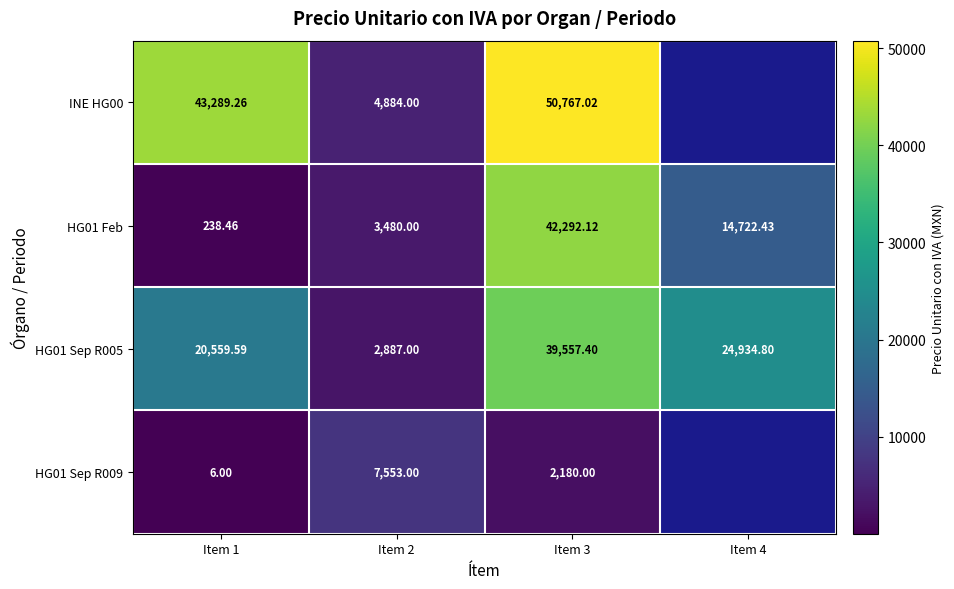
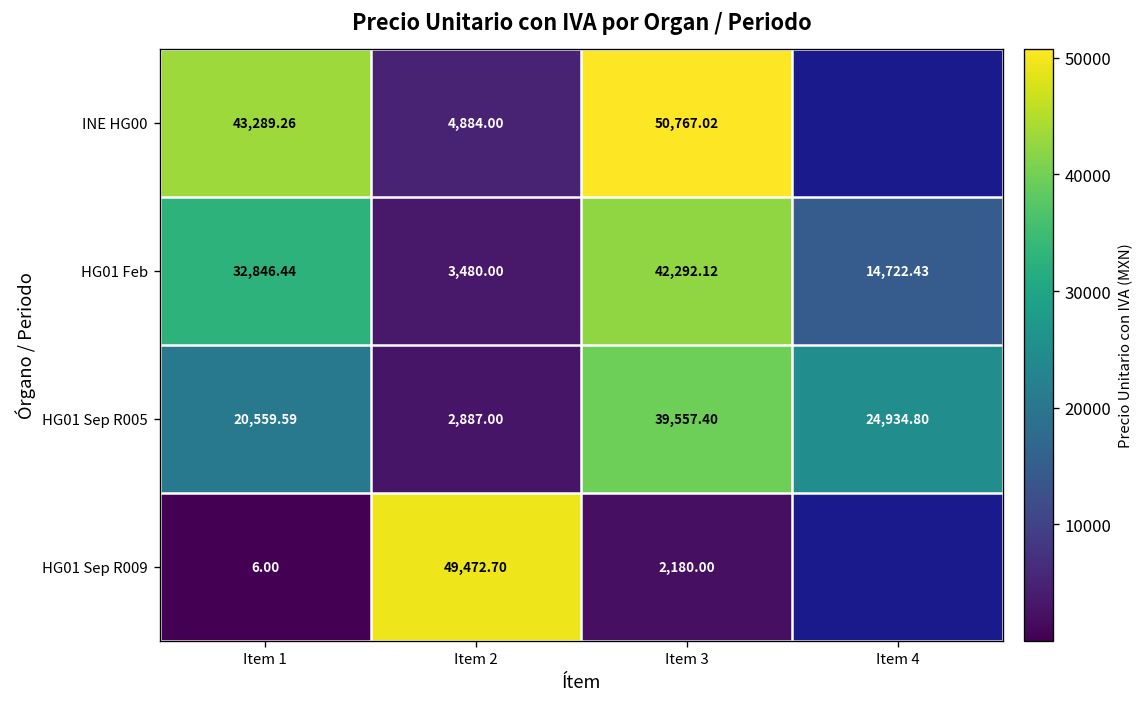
HG01 Feb, Item 1: 238.46 -> 32,846.44
HG01 Sep R009, Item 2: 7,553.00 -> 49,472.70
